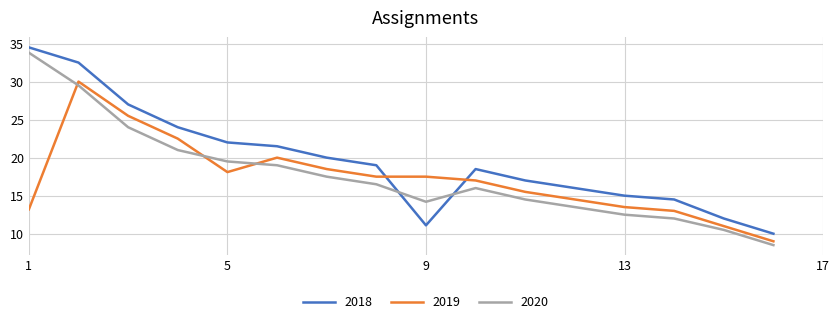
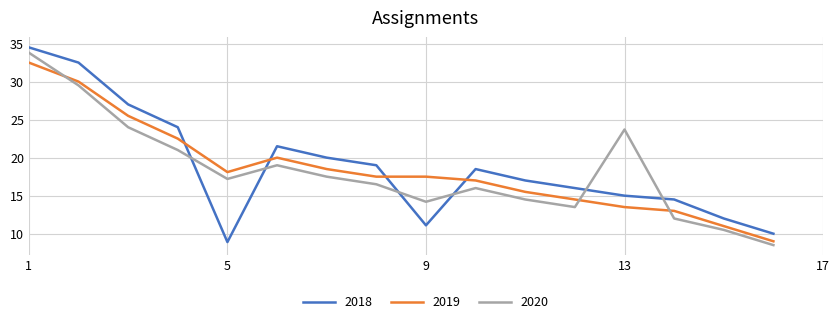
2019, 1: 13 -> 33
2018, 5: 22 -> 9
2020, 5: 20 -> 17
2020, 13: 13 -> 24
